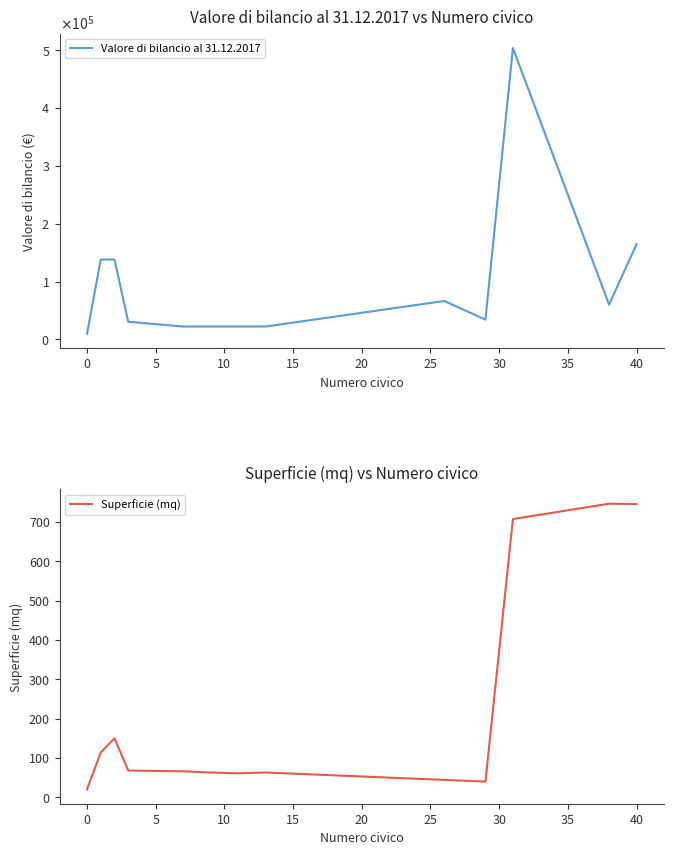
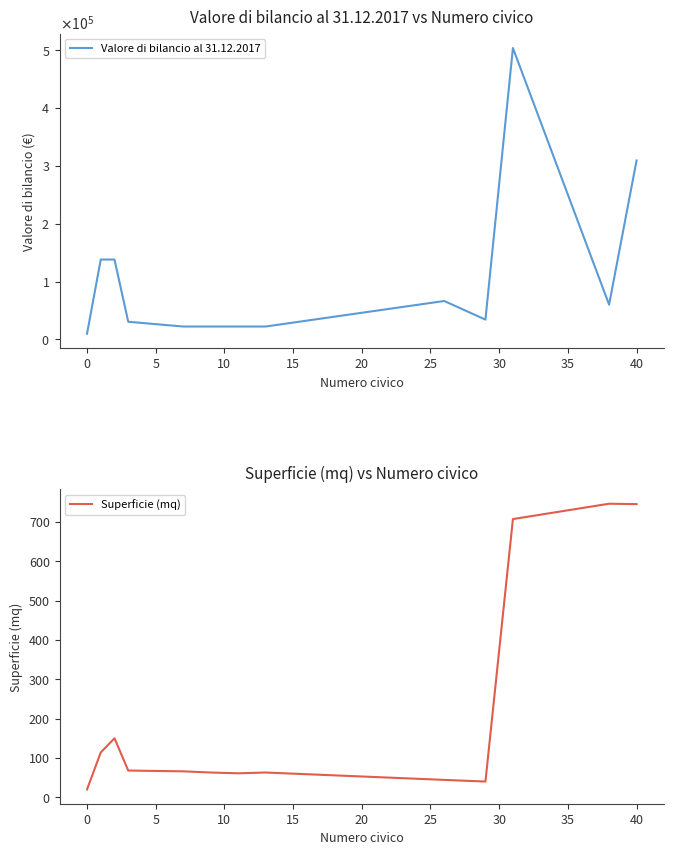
Valore di bilancio al 31.12.2017 vs Numero civico, 40: 160000 -> 310000
